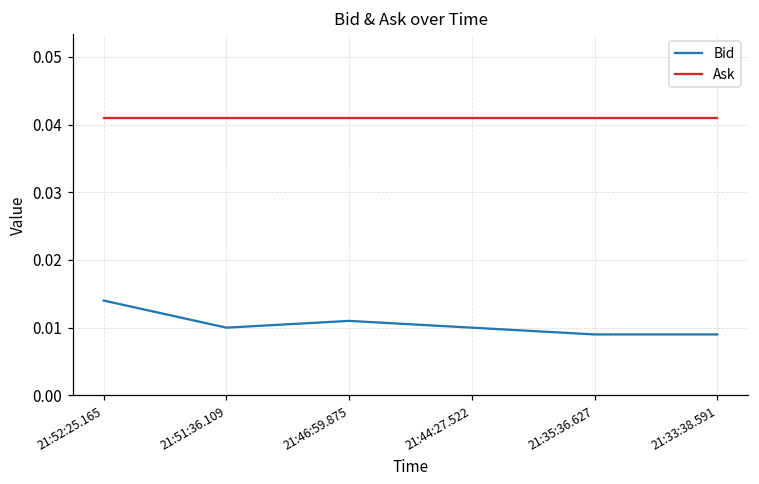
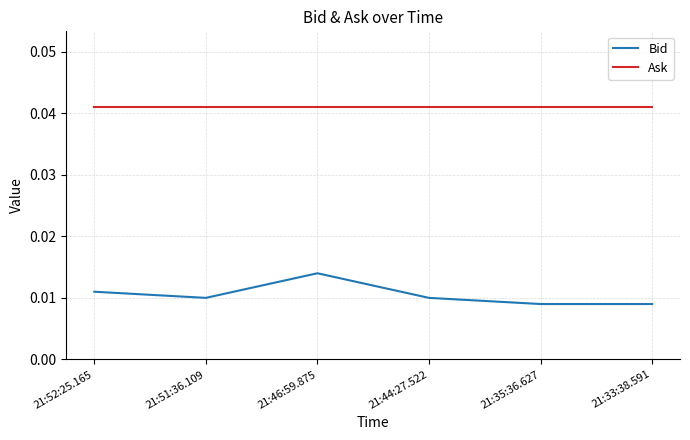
Bid, 21:52:25.165: 0.014 -> 0.011
Bid, 21:46:59.875: 0.011 -> 0.014
